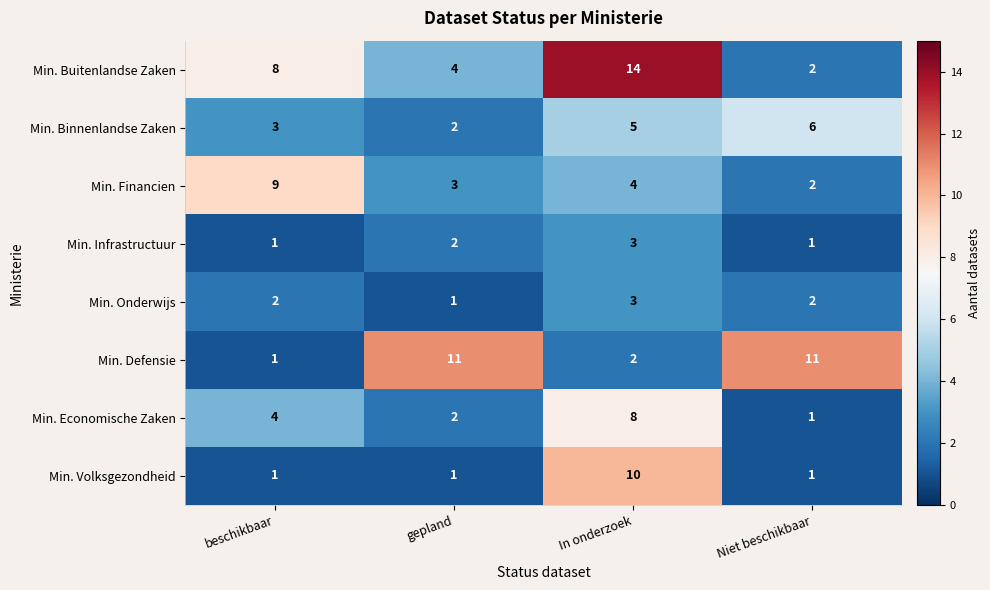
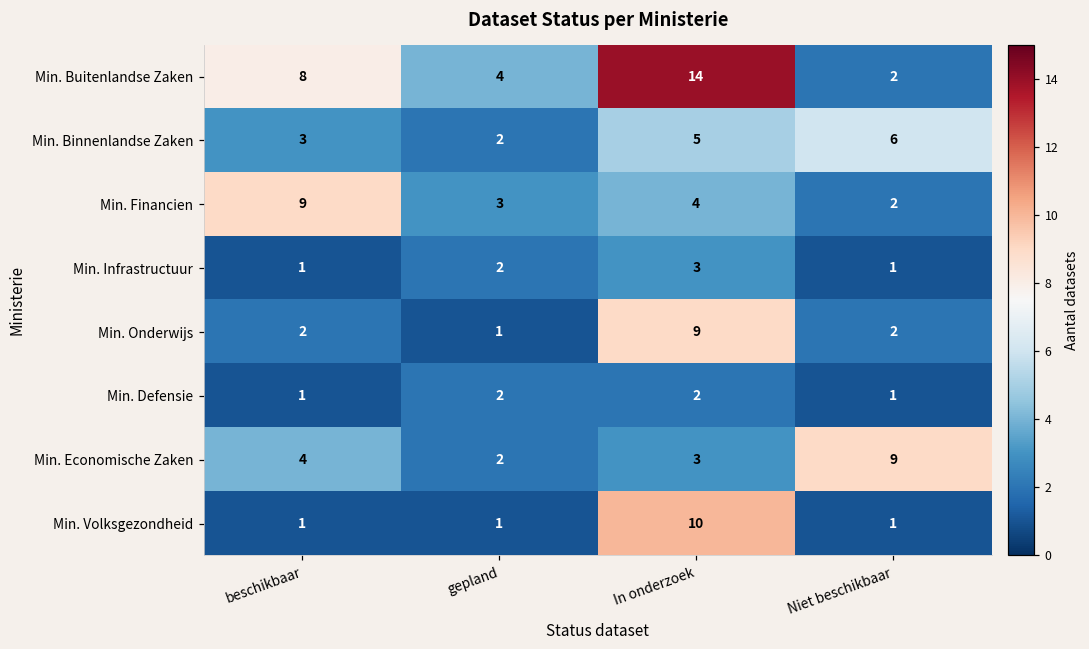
Min. Onderwijs, In onderzoek: 3 -> 9
Min. Defensie, gepland: 11 -> 2
Min. Defensie, Niet beschikbaar: 11 -> 1
Min. Economische Zaken, In onderzoek: 8 -> 3
Min. Economische Zaken, Niet beschikbaar: 1 -> 9
